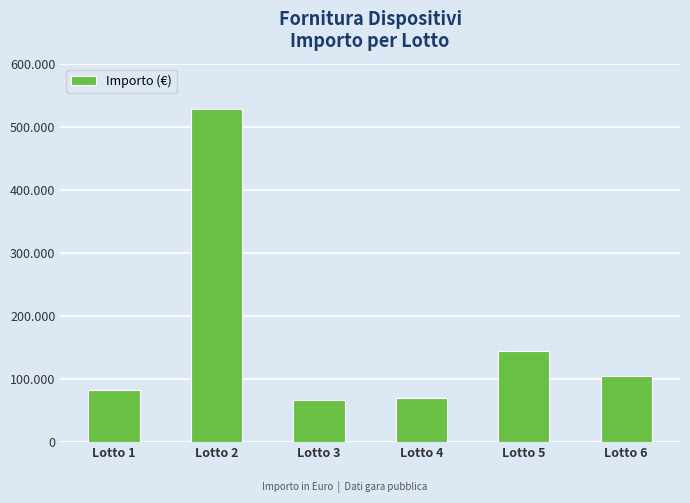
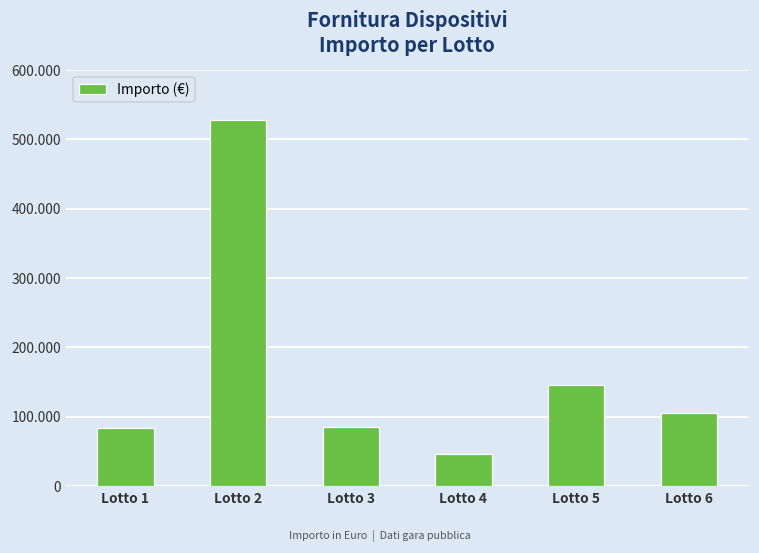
Lotto 3: 70 -> 80
Lotto 4: 70 -> 50
